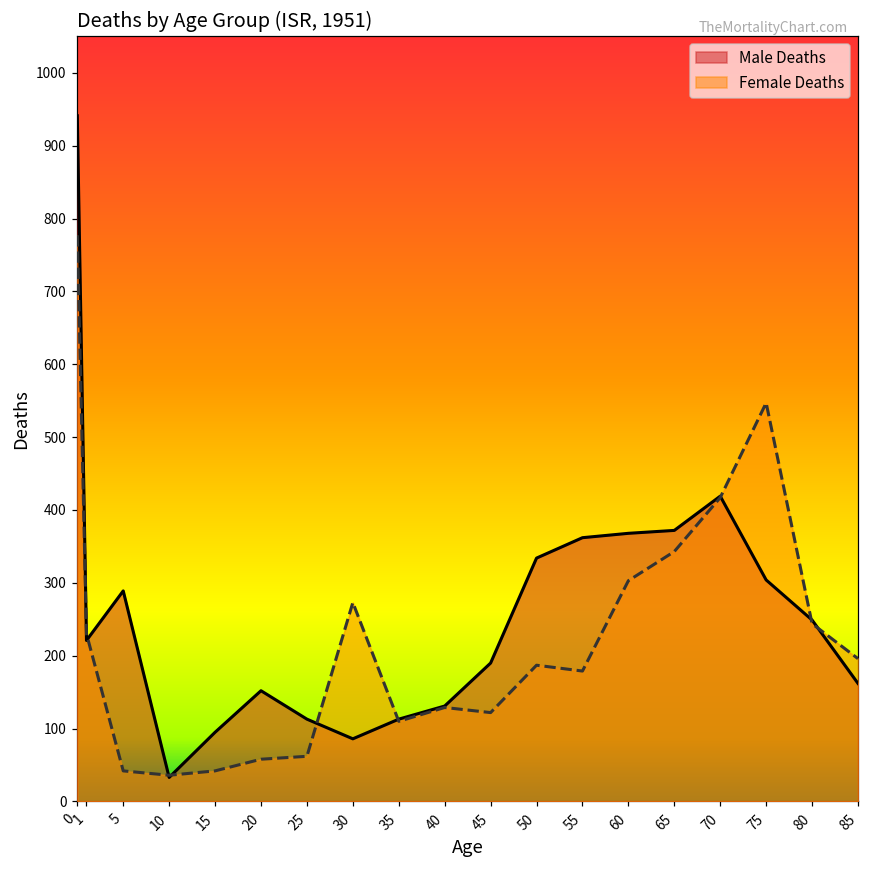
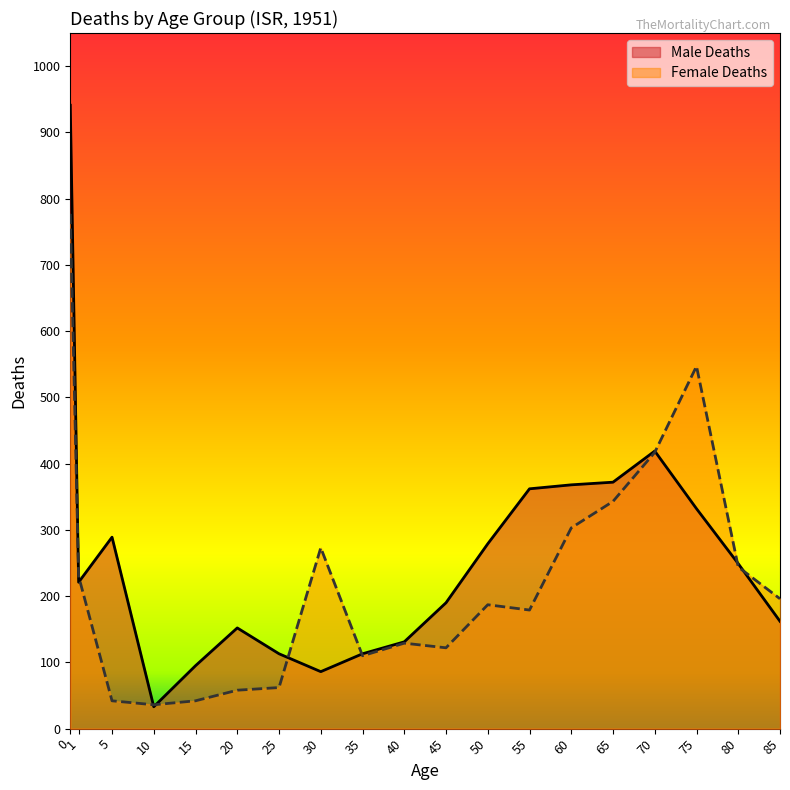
Male Deaths, 50: 330 -> 280
Male Deaths, 75: 300 -> 330
